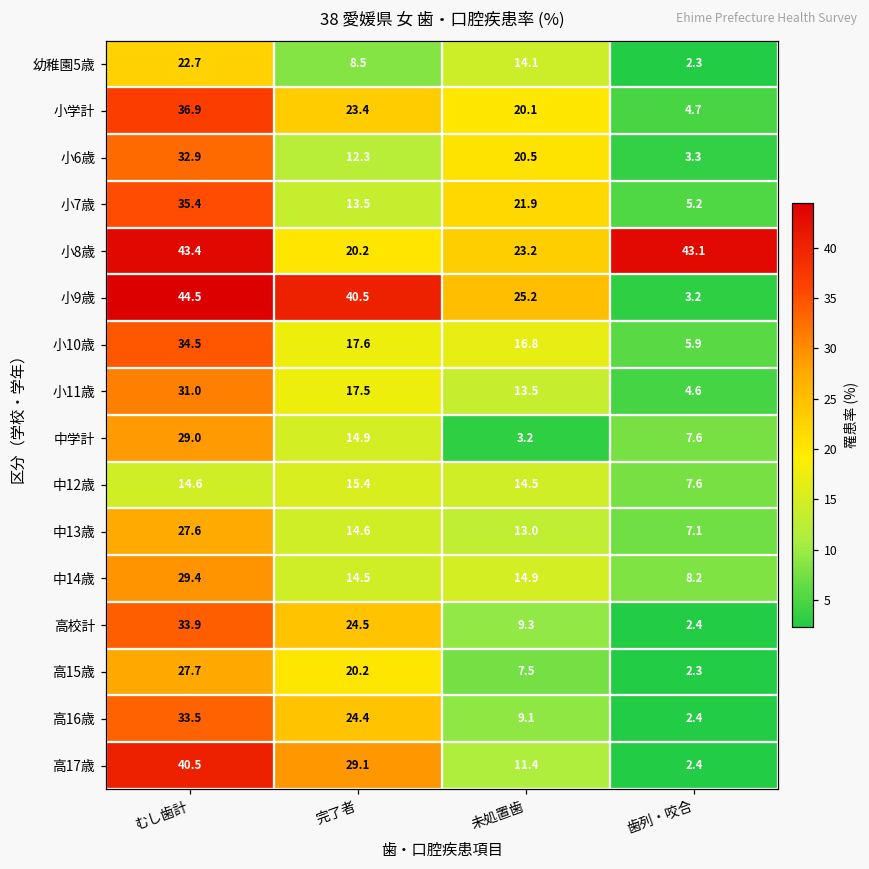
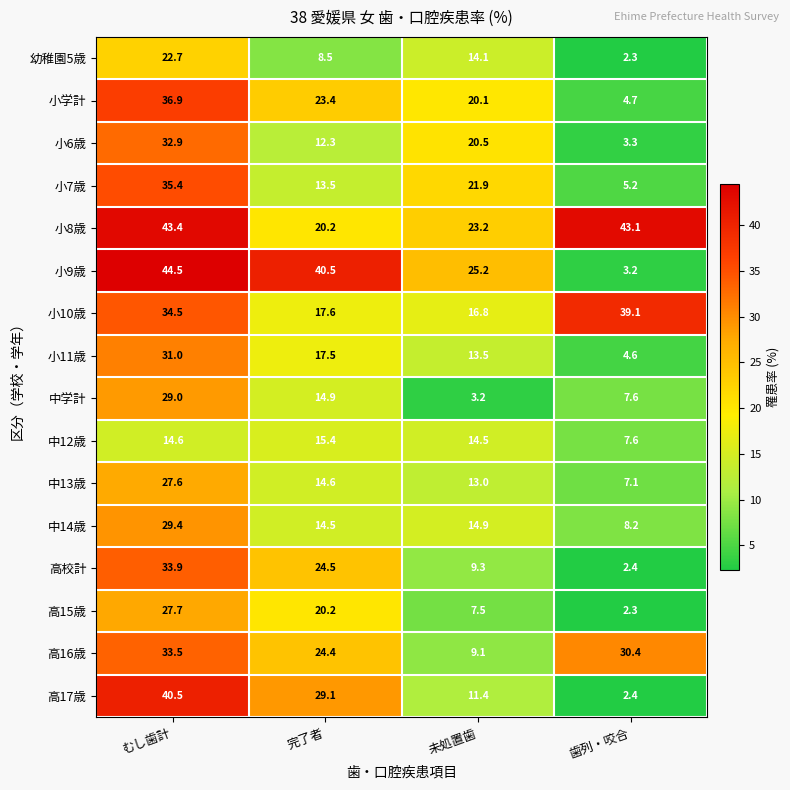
小10歳, 歯列・咬合: 5.9 -> 39.1
高16歳, 歯列・咬合: 2.4 -> 30.4
